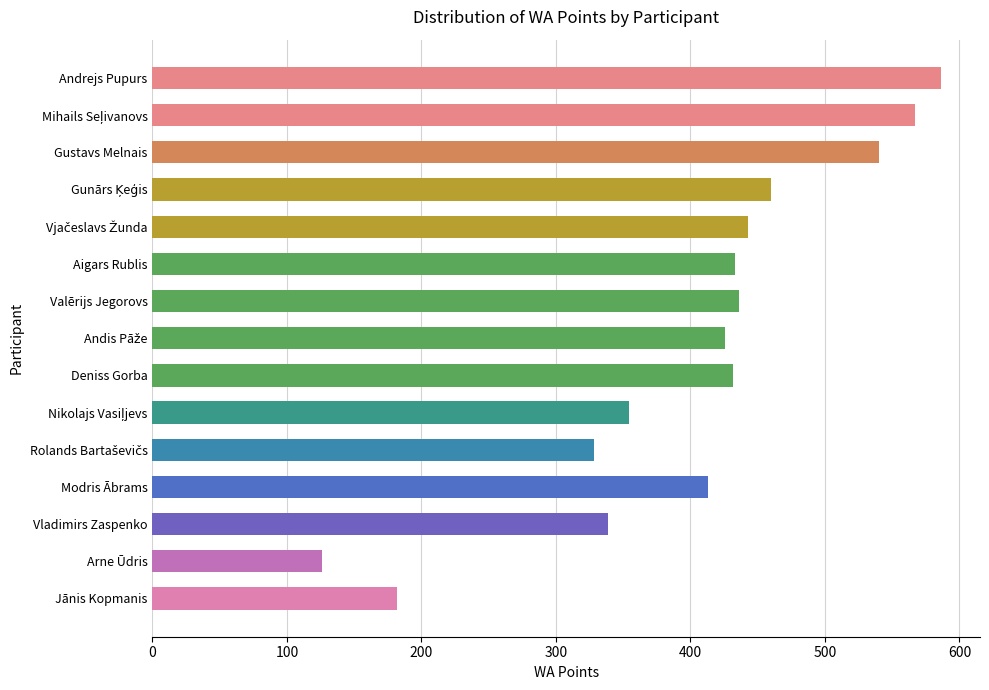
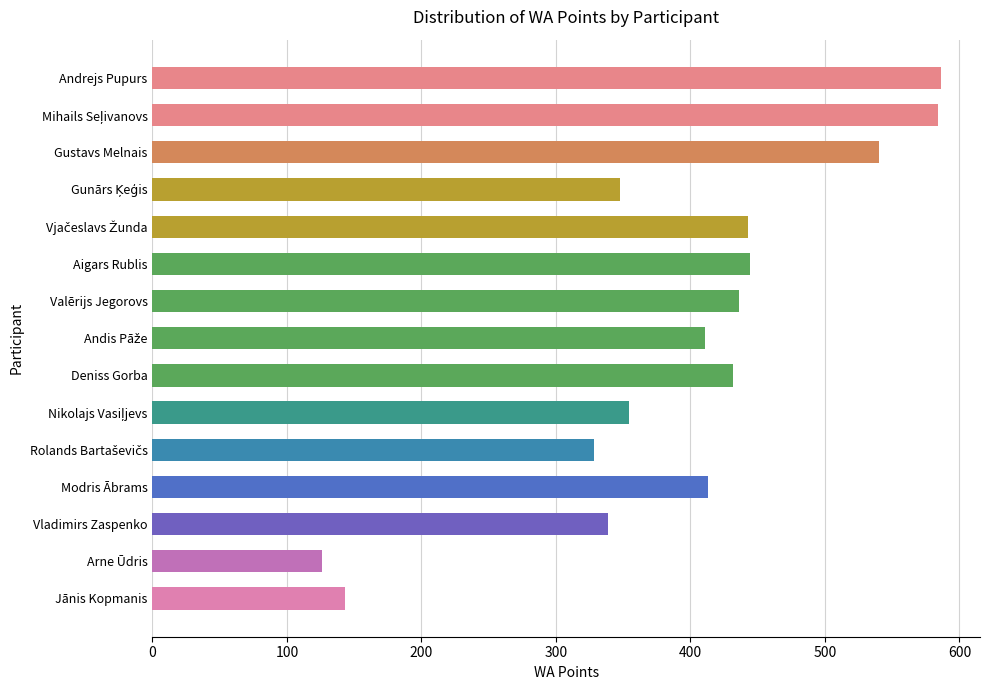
Mihails Seļivanovs: 567 -> 584
Gunārs Ķeģis: 460 -> 348
Aigars Rublis: 433 -> 444
Andis Pāže: 426 -> 411
Jānis Kopmanis: 182 -> 143
